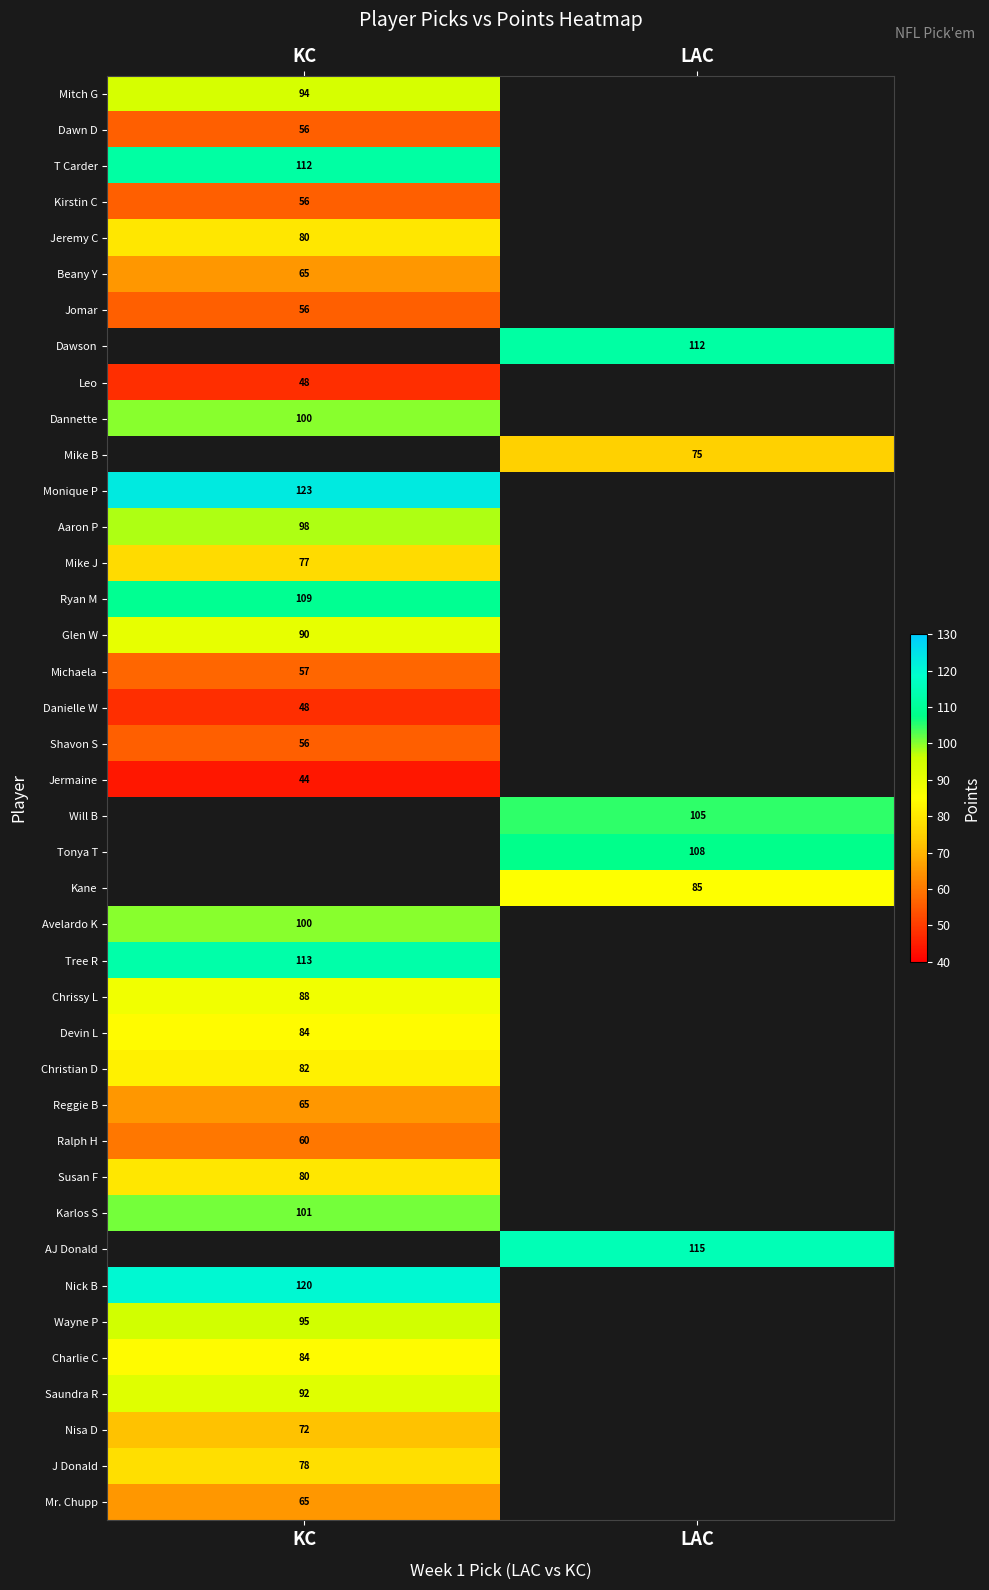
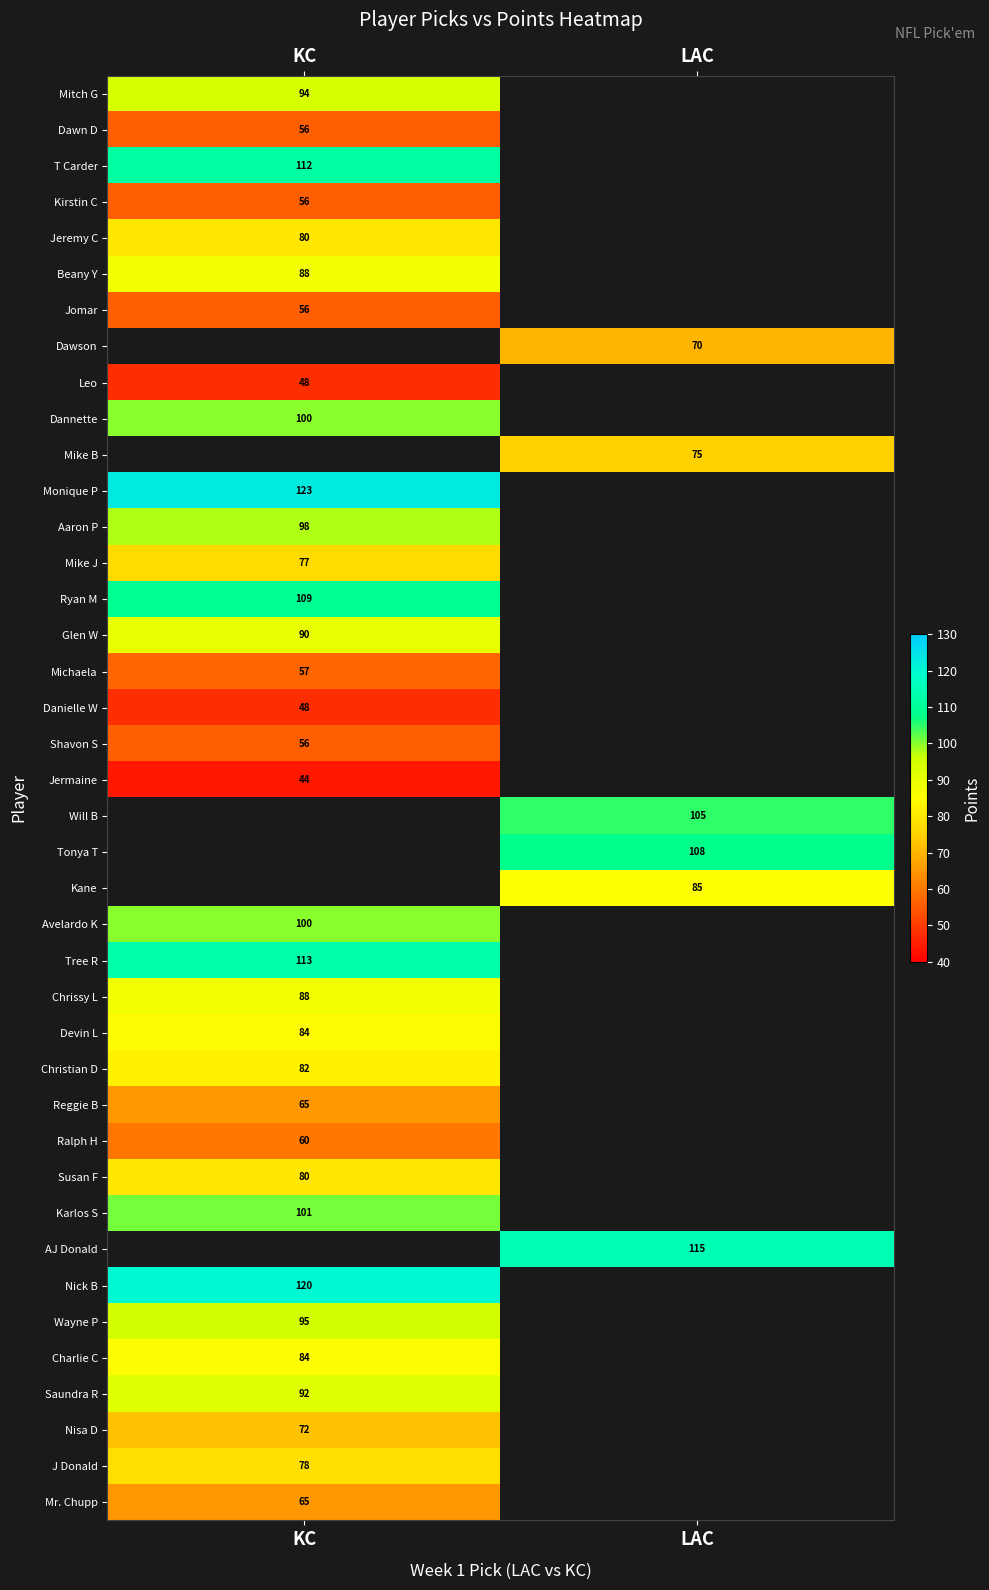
Beany Y, KC: 65 -> 88
Dawson, LAC: 112 -> 70
